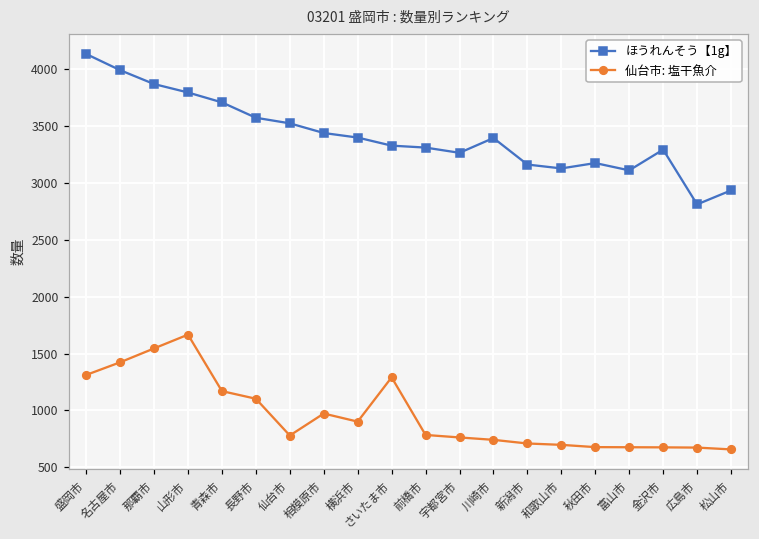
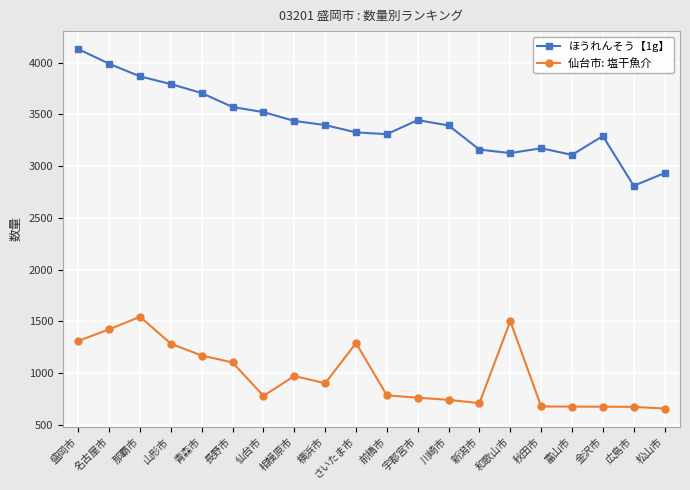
仙台市: 塩干魚介, 山形市: 1670 -> 1280
ほうれんそう【1g】, 宇都宮市: 3260 -> 3450
仙台市: 塩干魚介, 和歌山市: 700 -> 1500
